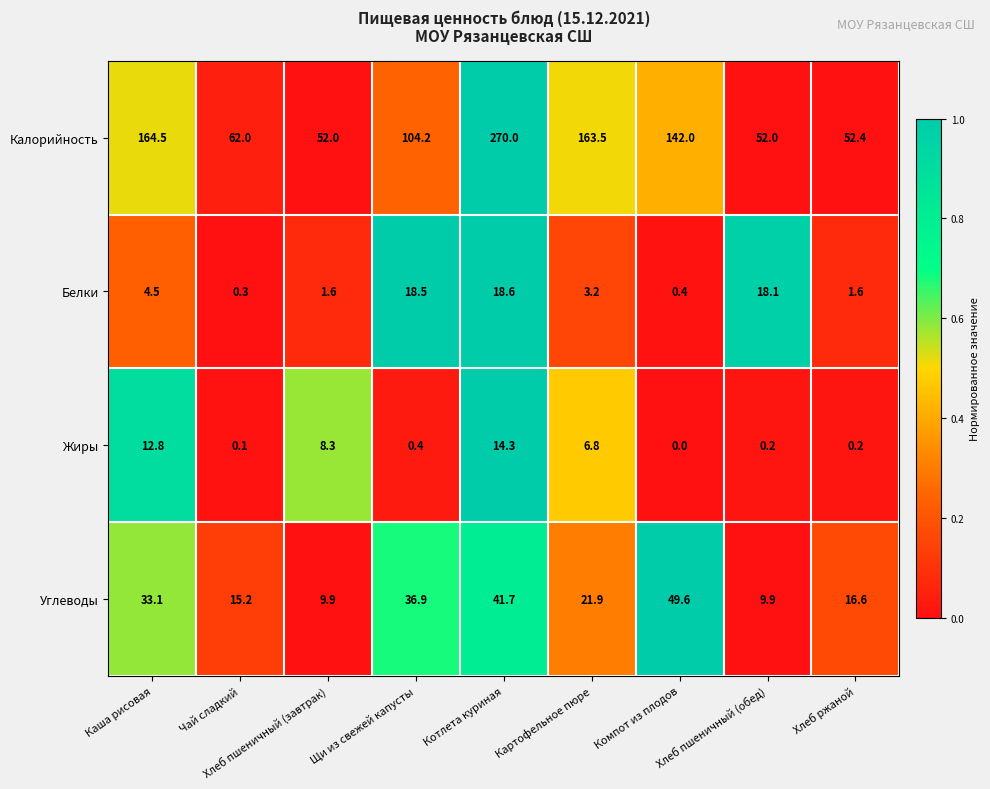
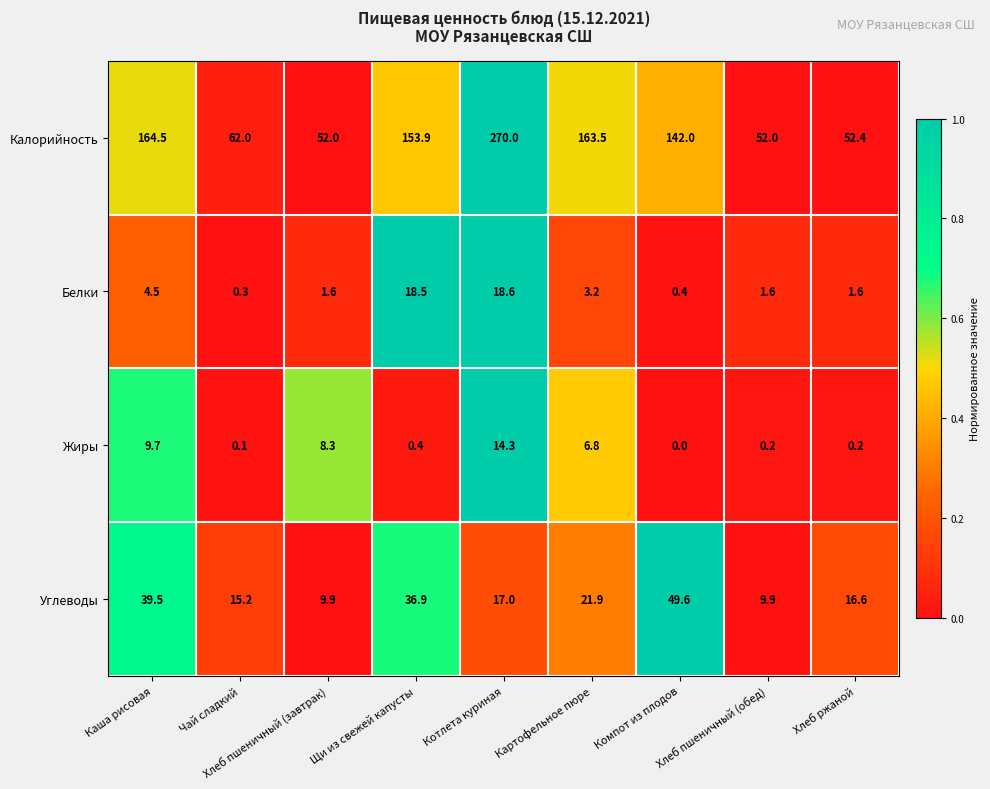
Калорийность, Щи из свежей капусты: 104.2 -> 153.9
Белки, Хлеб пшеничный (обед): 18.1 -> 1.6
Жиры, Каша рисовая: 12.8 -> 9.7
Углеводы, Каша рисовая: 33.1 -> 39.5
Углеводы, Котлета куриная: 41.7 -> 17.0
